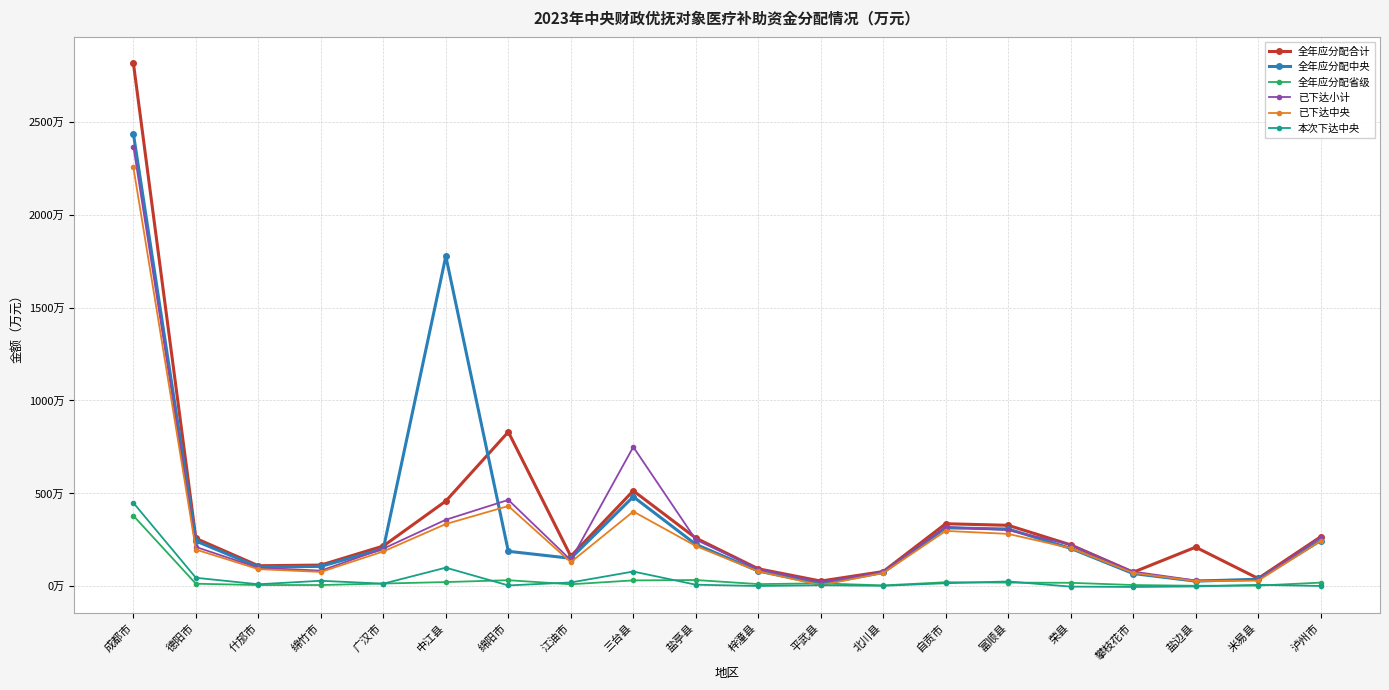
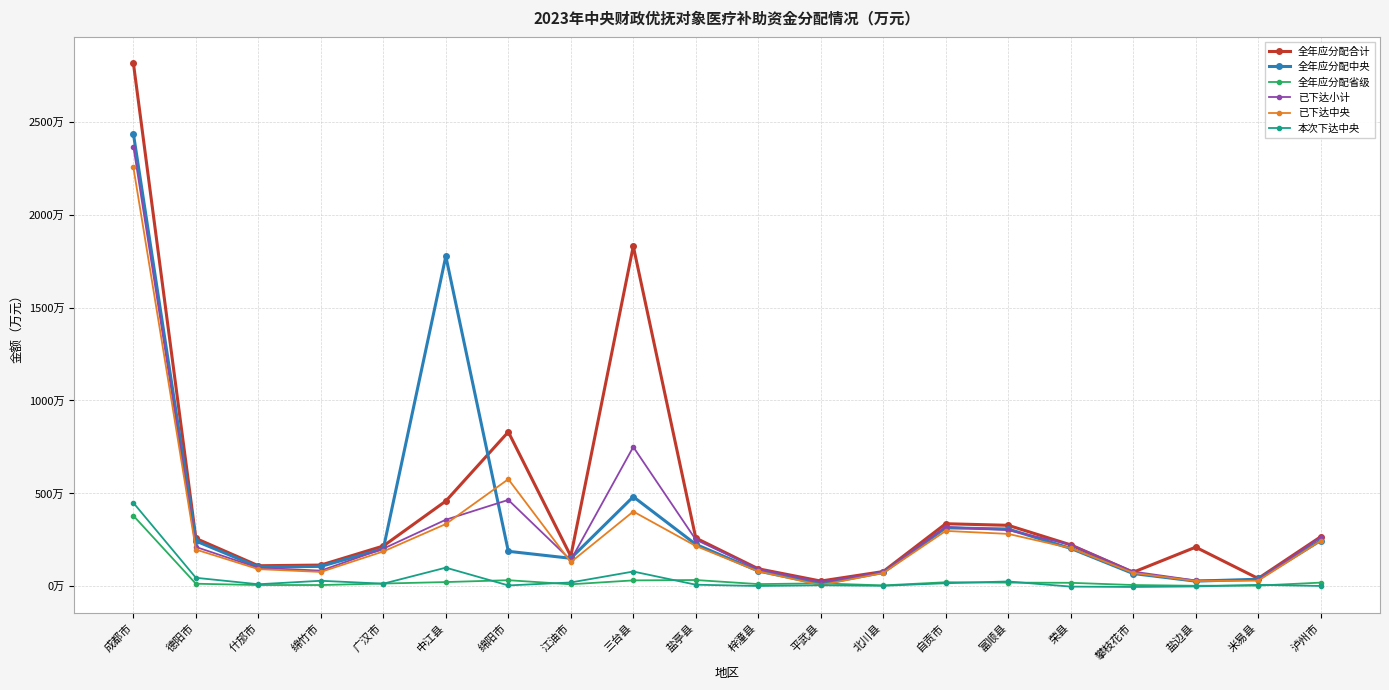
已下达中央, 绵阳市: 430万 -> 580万
全年应分配合计, 三台县: 510万 -> 1830万
